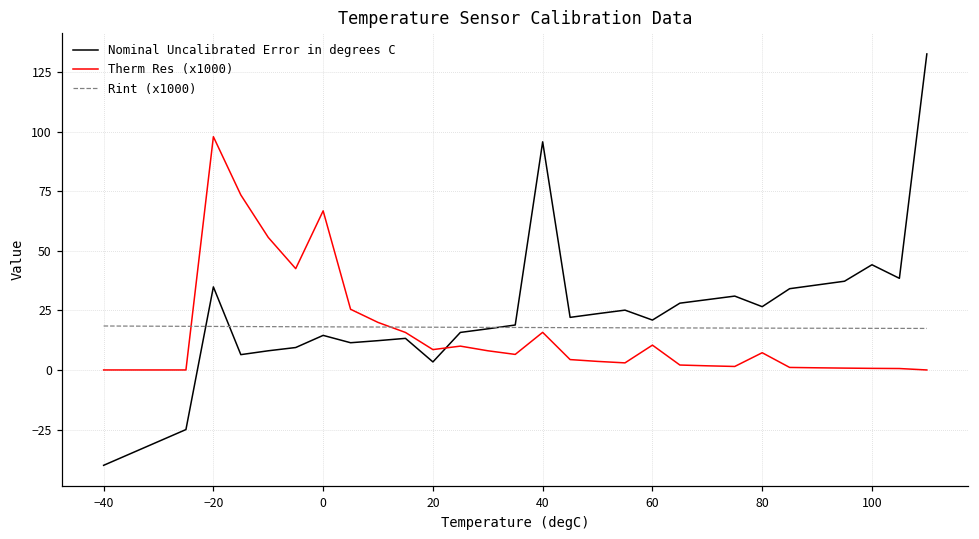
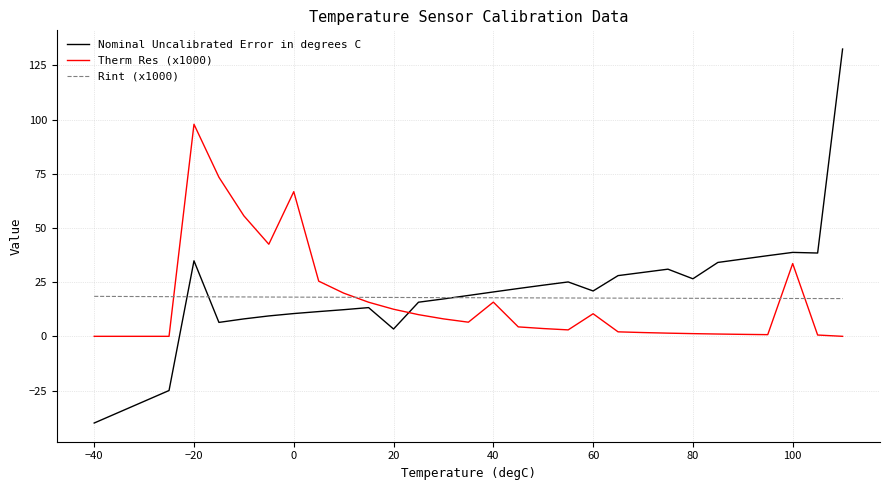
Nominal Uncalibrated Error in degrees C, 0: 15 -> 11
Therm Res (x1000), 20: 9 -> 13
Nominal Uncalibrated Error in degrees C, 40: 96 -> 20
Therm Res (x1000), 80: 7 -> 1
Nominal Uncalibrated Error in degrees C, 100: 44 -> 39
Therm Res (x1000), 100: 1 -> 34
